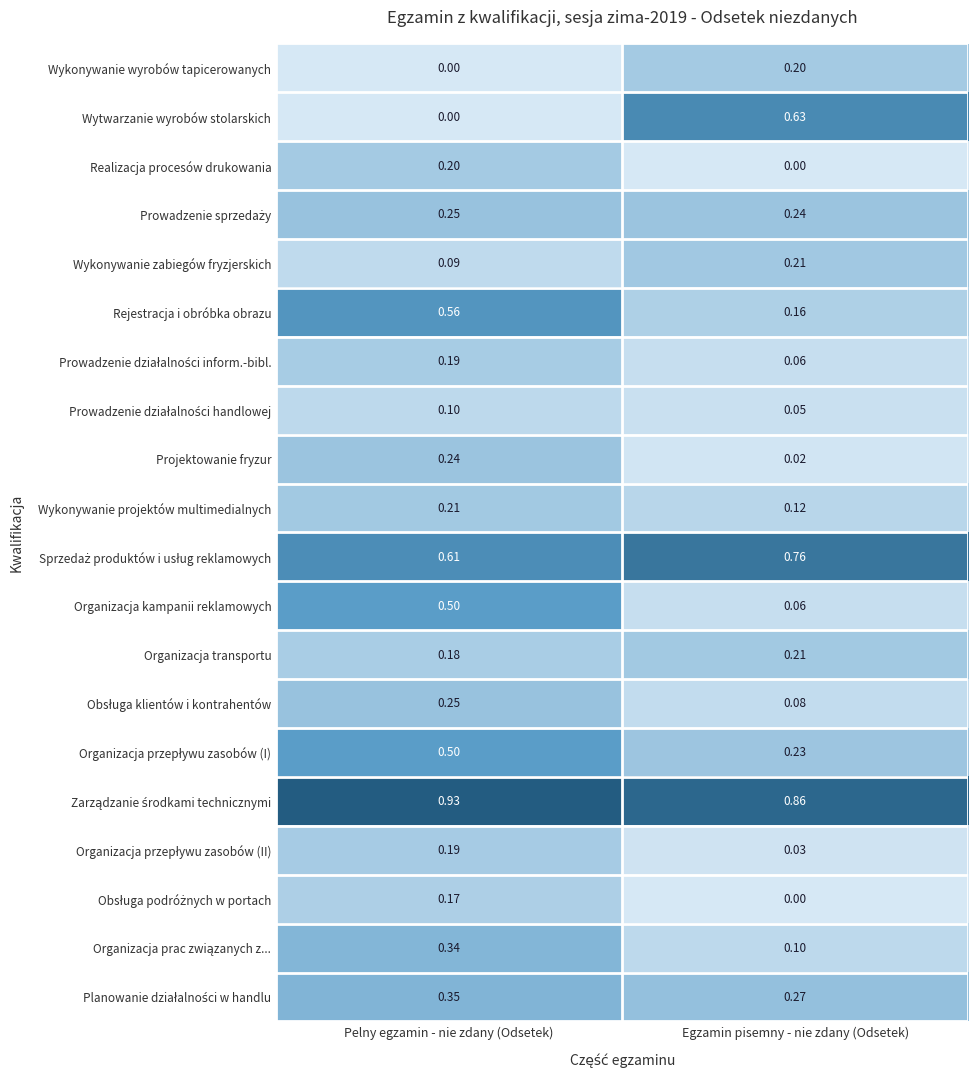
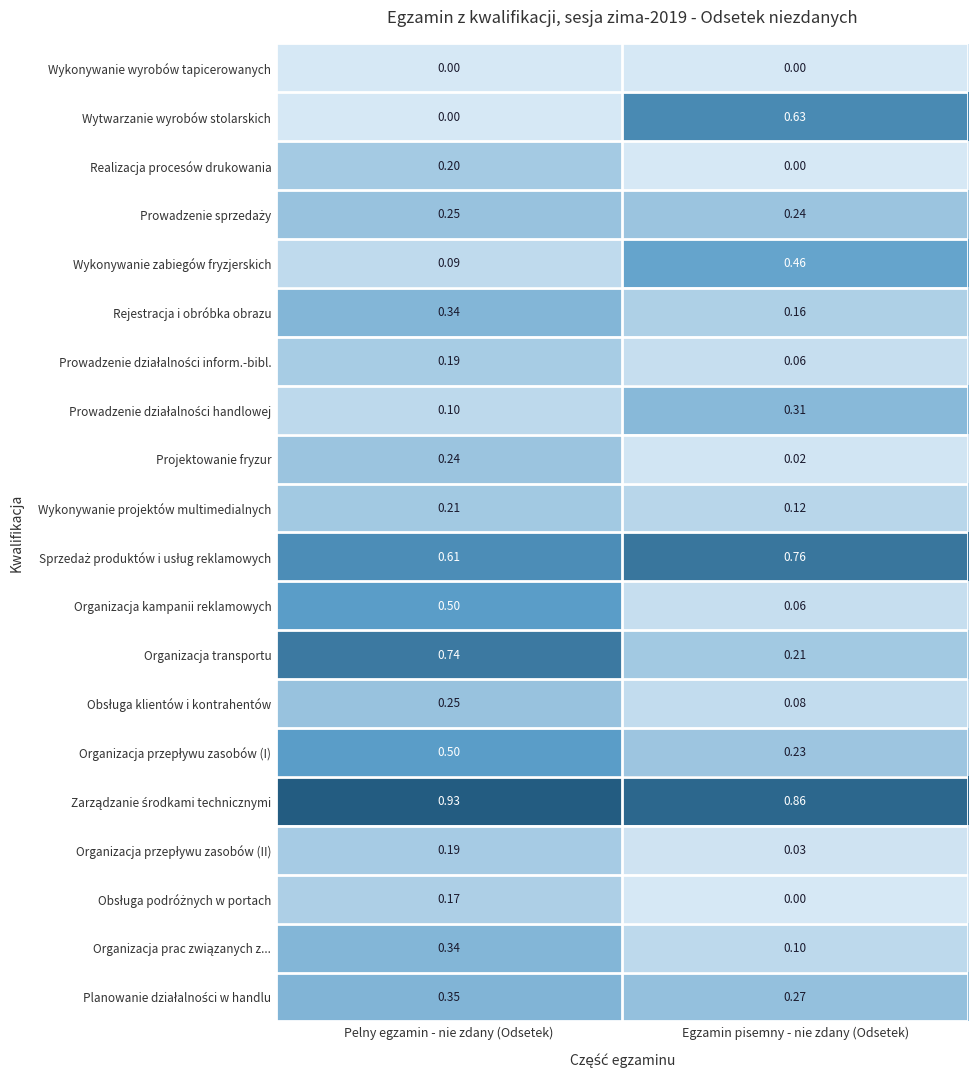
Wykonywanie wyrobów tapicerowanych, Egzamin pisemny - nie zdany (Odsetek): 0.20 -> 0.00
Wykonywanie zabiegów fryzjerskich, Egzamin pisemny - nie zdany (Odsetek): 0.21 -> 0.46
Rejestracja i obróbka obrazu, Pelny egzamin - nie zdany (Odsetek): 0.56 -> 0.34
Prowadzenie działalności handlowej, Egzamin pisemny - nie zdany (Odsetek): 0.05 -> 0.31
Organizacja transportu, Pelny egzamin - nie zdany (Odsetek): 0.18 -> 0.74
